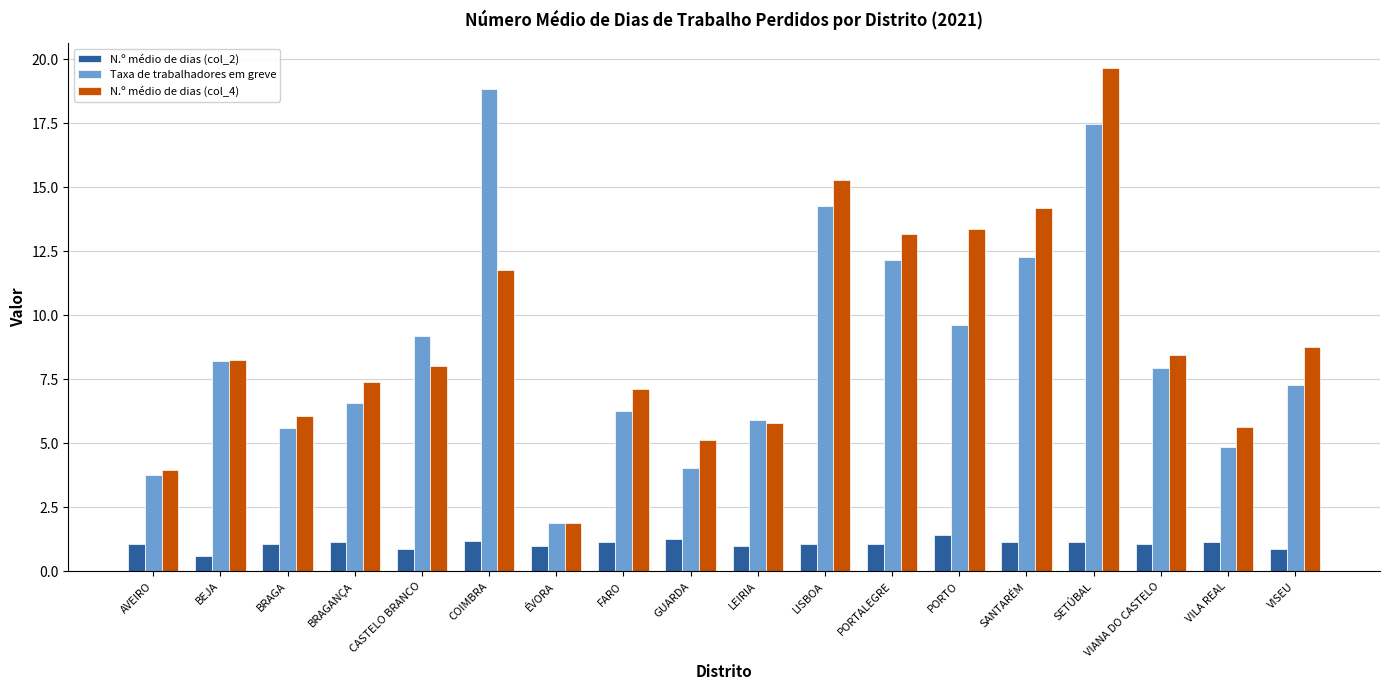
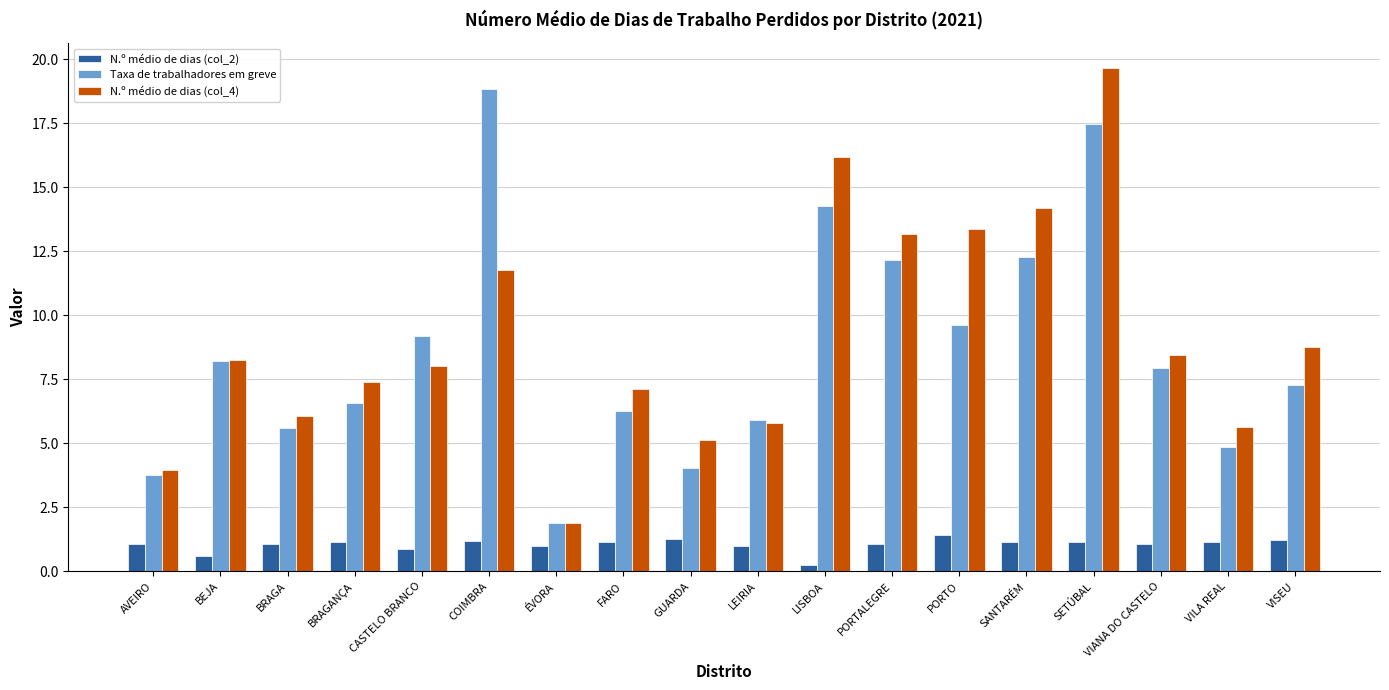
N.º médio de dias (col_2), LISBOA: 1.1 -> 0.2
N.º médio de dias (col_4), LISBOA: 15.3 -> 16.2
N.º médio de dias (col_2), VISEU: 0.9 -> 1.2
